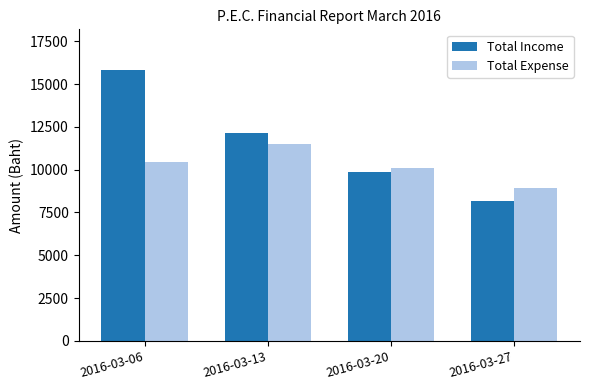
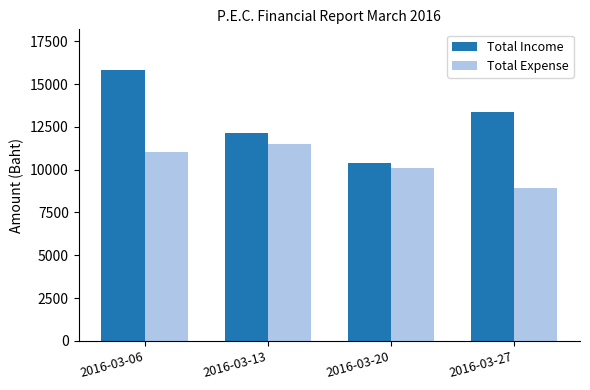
Total Expense, 2016-03-06: 10500 -> 11100
Total Income, 2016-03-20: 9800 -> 10400
Total Income, 2016-03-27: 8200 -> 13400
